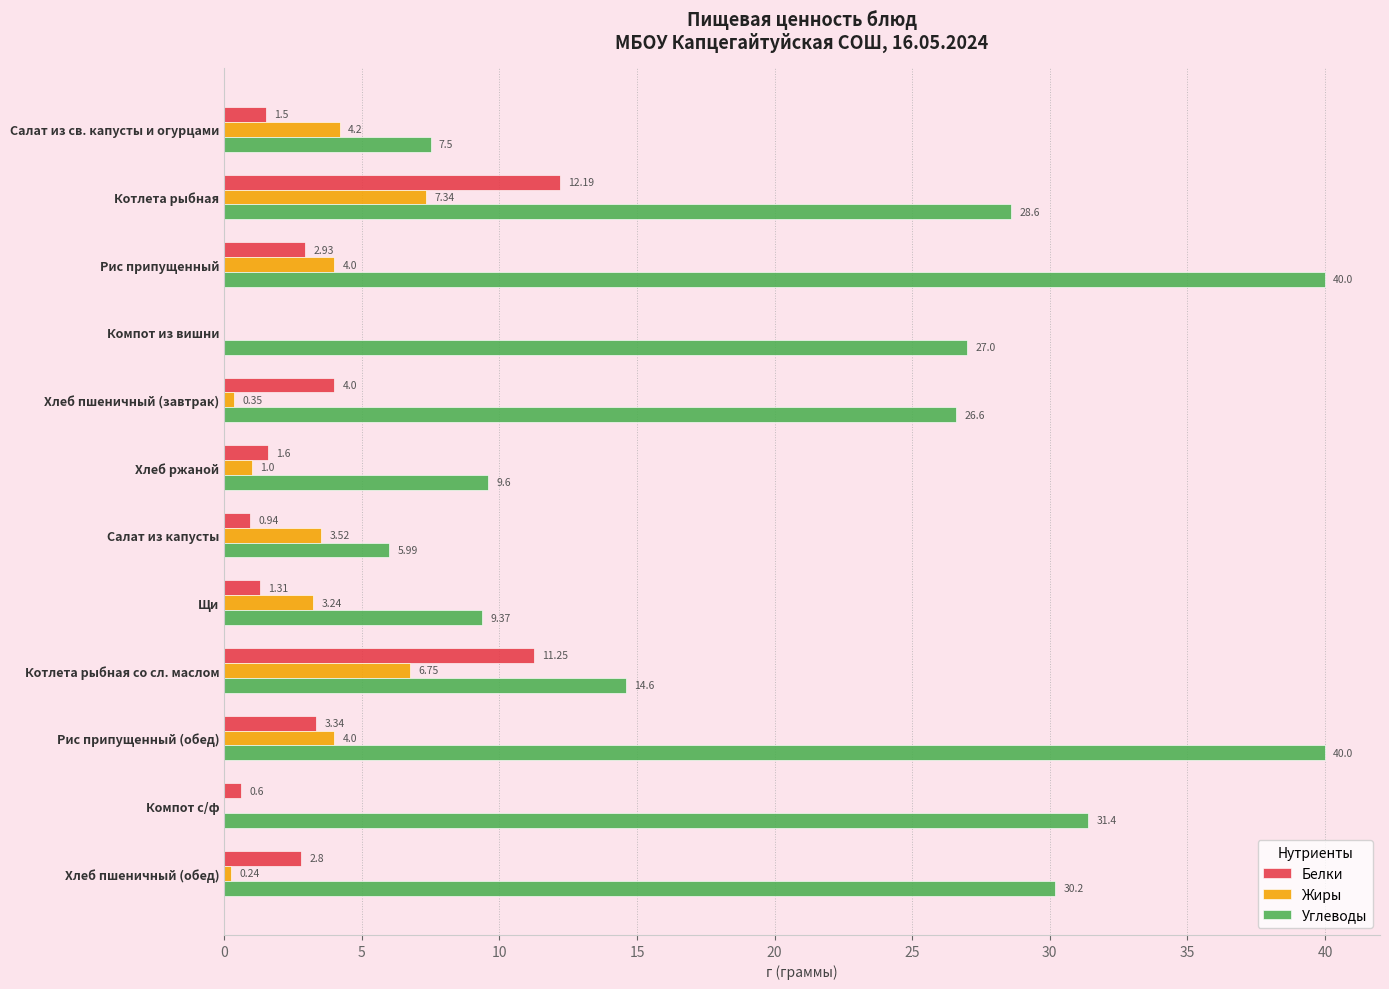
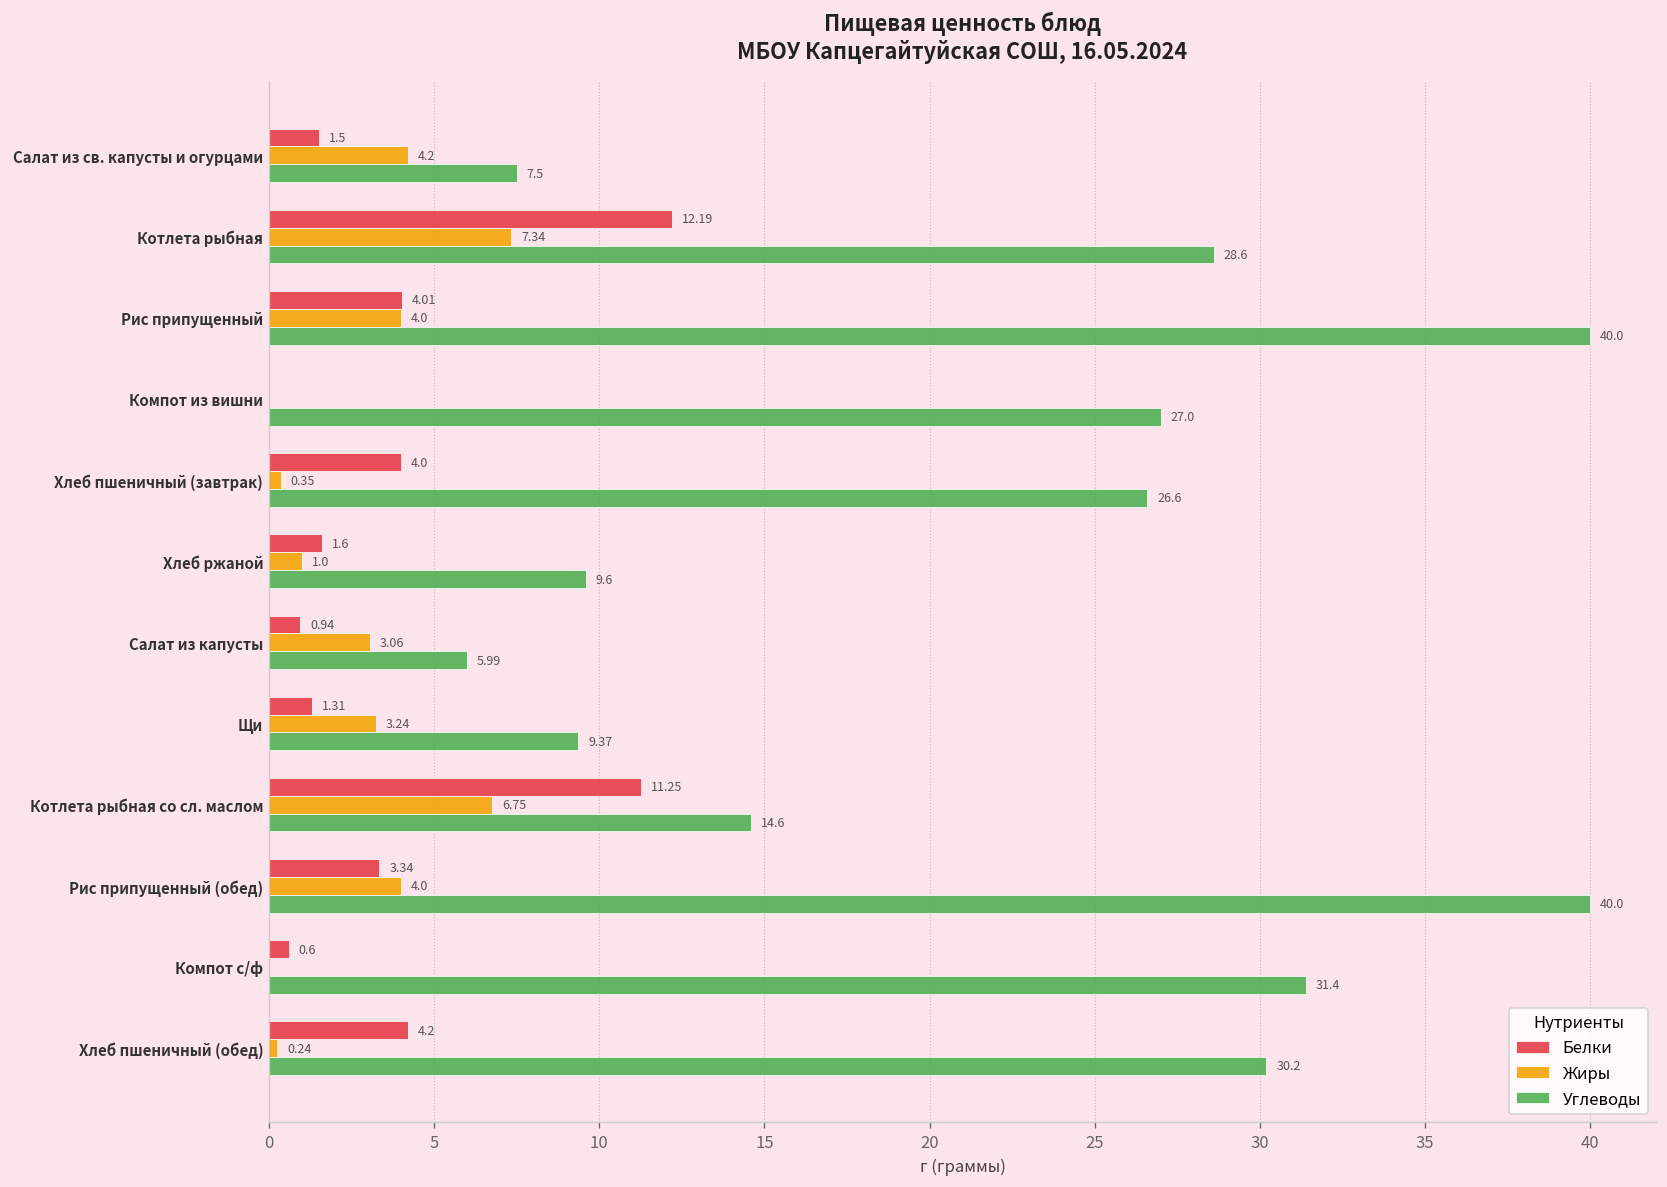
Белки, Рис припущенный: 2.93 -> 4.01
Жиры, Салат из капусты: 3.52 -> 3.06
Белки, Хлеб пшеничный (обед): 2.8 -> 4.2
